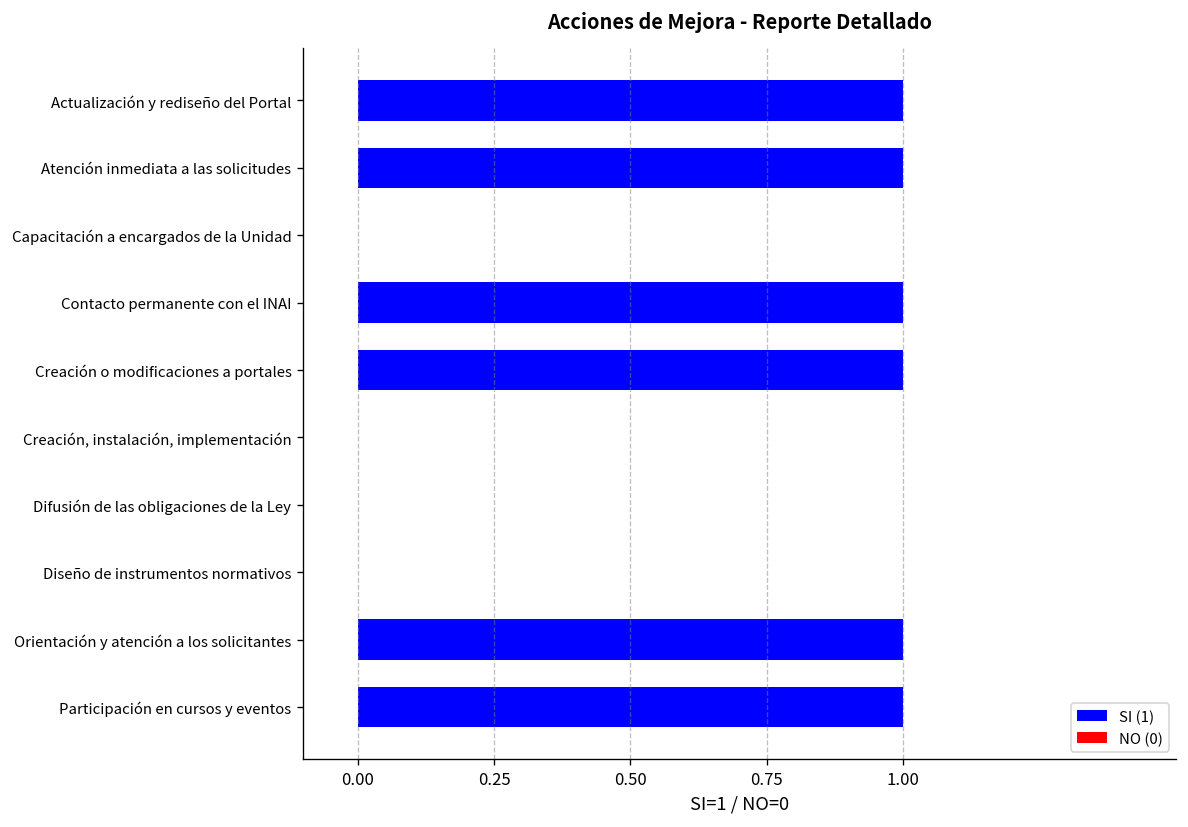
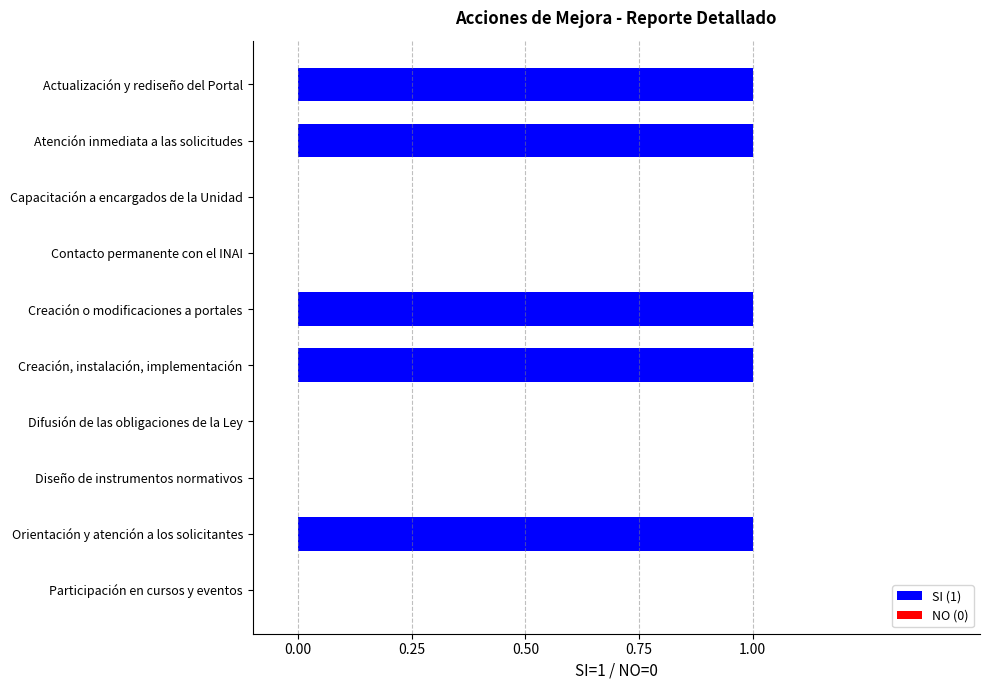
Contacto permanente con el INAI: 1 -> 0
Creación, instalación, implementación: 0 -> 1
Participación en cursos y eventos: 1 -> 0
